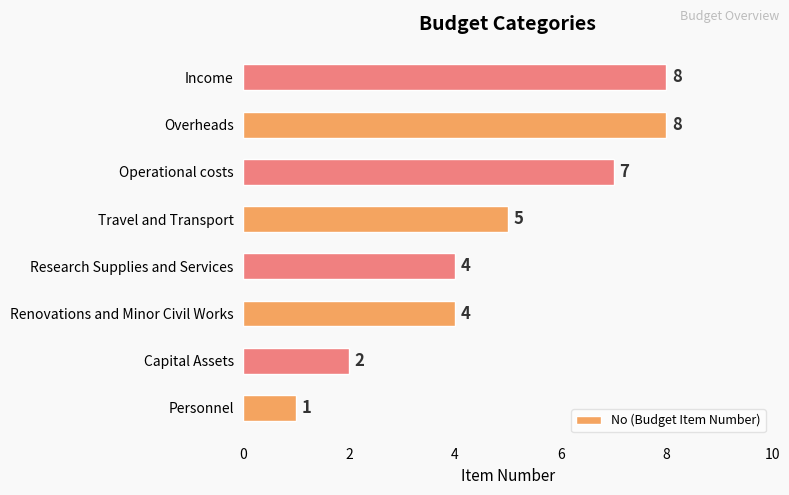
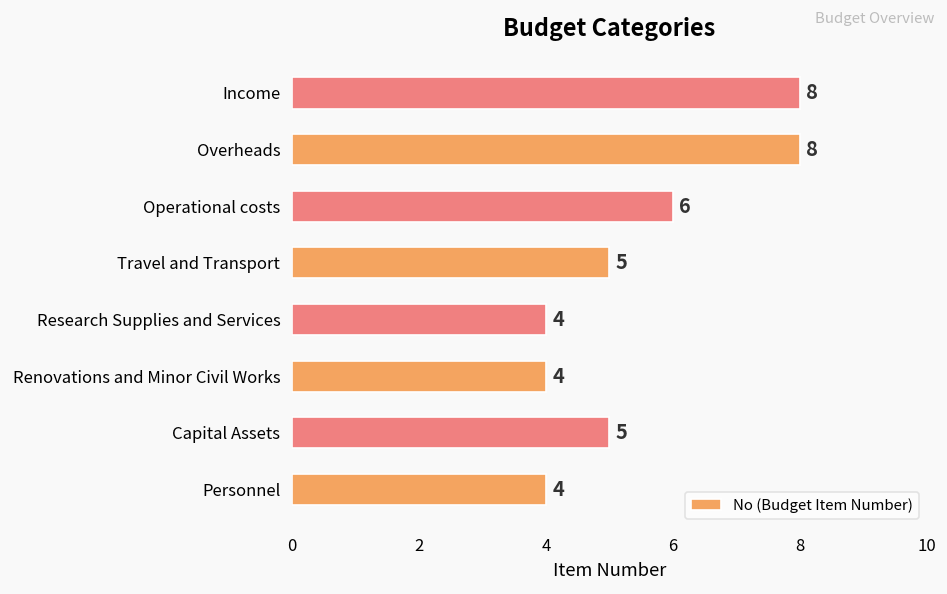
Operational costs: 7 -> 6
Capital Assets: 2 -> 5
Personnel: 1 -> 4
